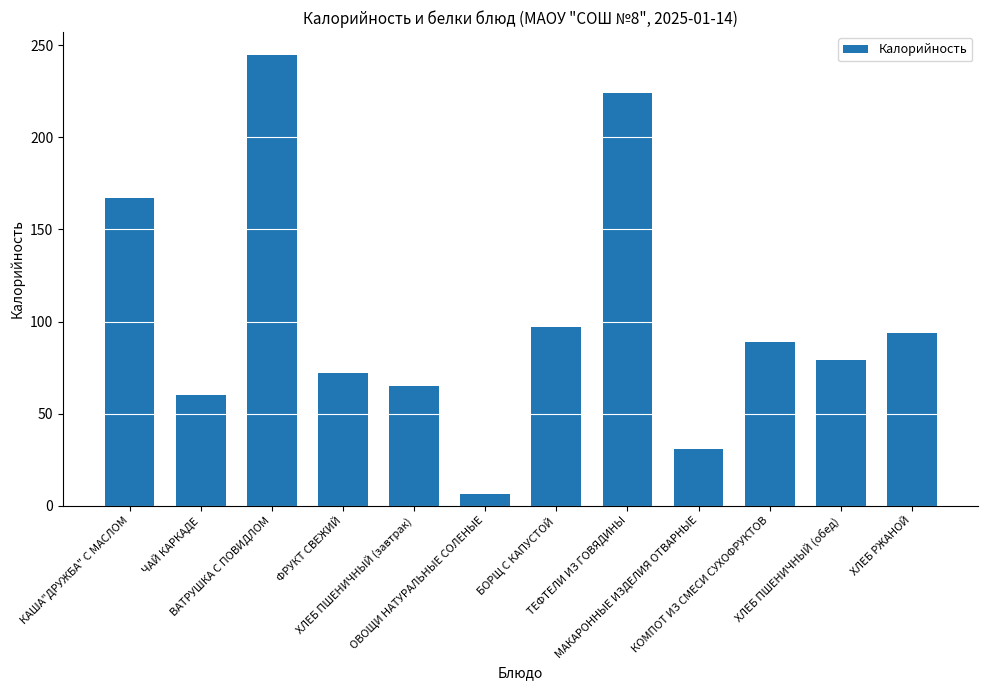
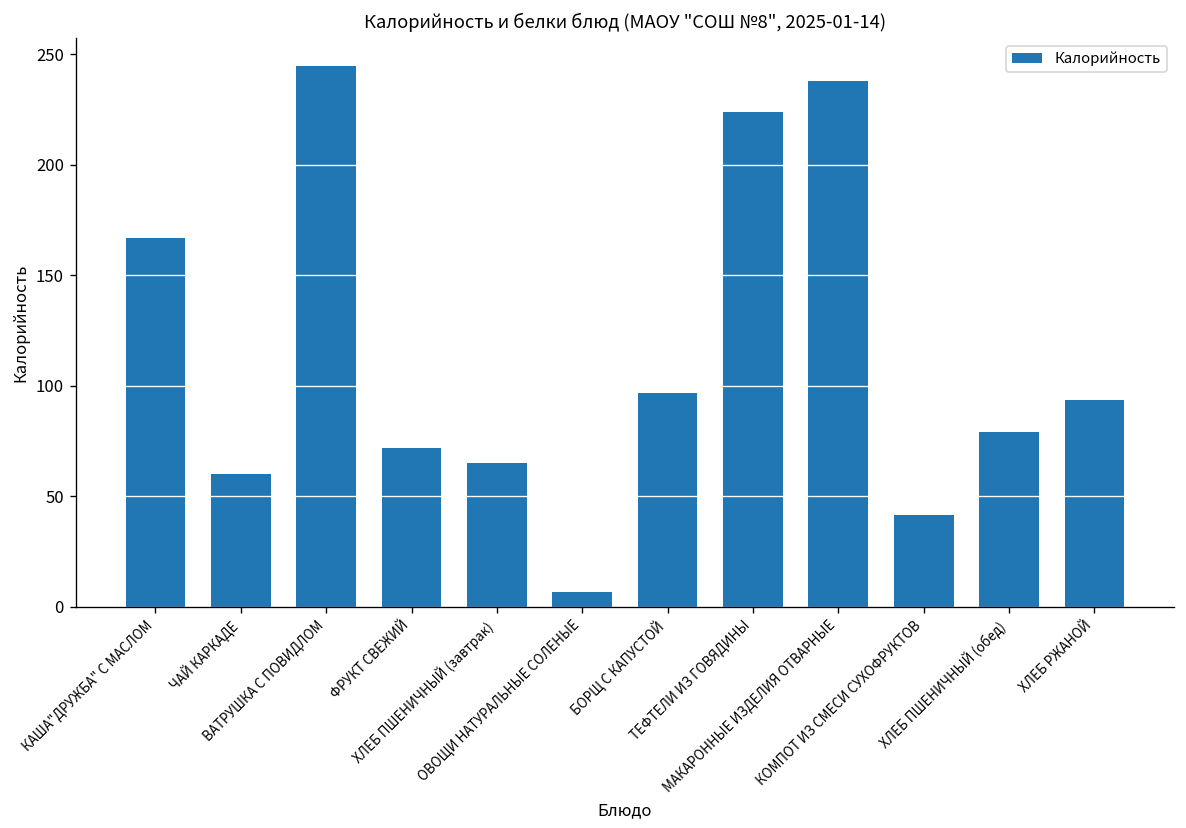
МАКАРОННЫЕ ИЗДЕЛИЯ ОТВАРНЫЕ: 31 -> 238
КОМПОТ ИЗ СМЕСИ СУХОФРУКТОВ: 89 -> 42
